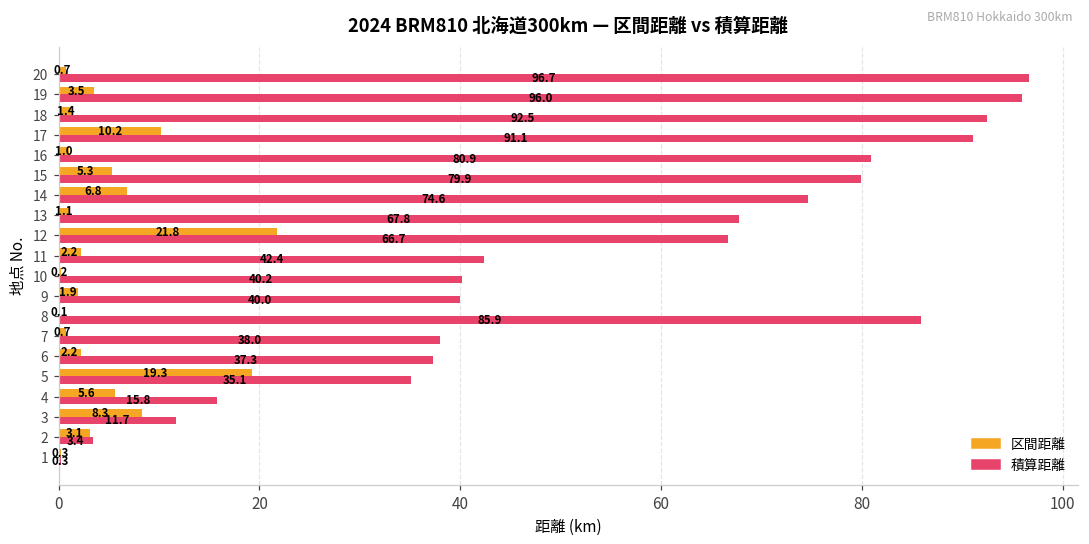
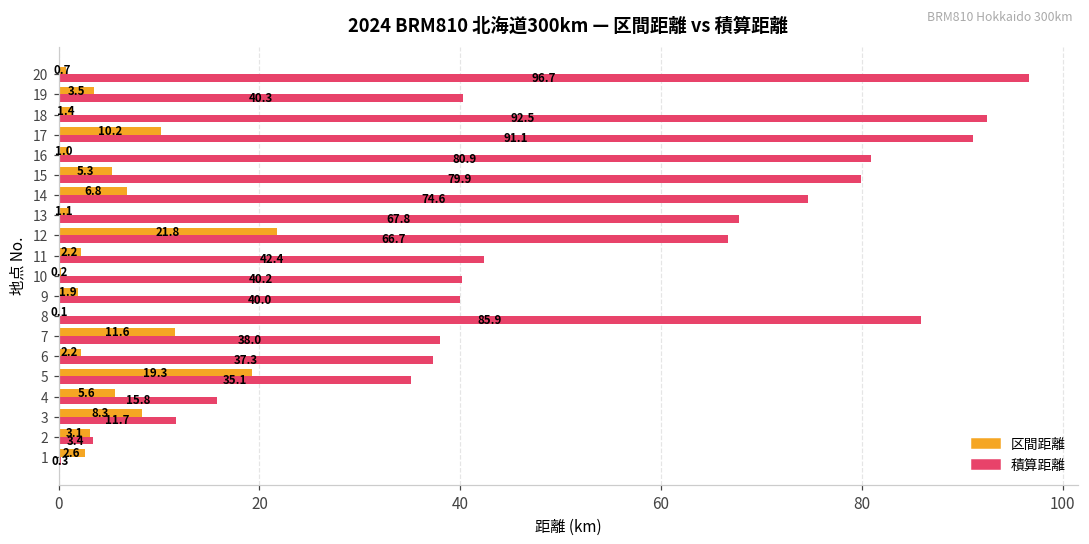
積算距離, 19: 96.0 -> 40.3
区間距離, 7: 0.7 -> 11.6
区間距離, 1: 0.3 -> 2.6
